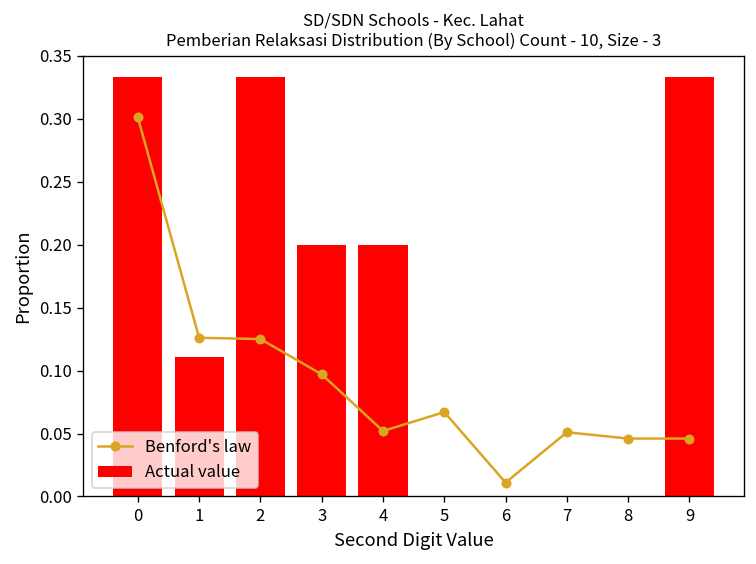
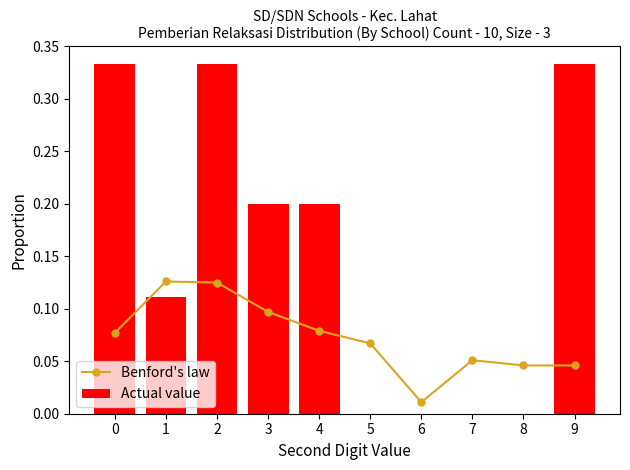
Benford's law, 0: 0.301 -> 0.077
Benford's law, 4: 0.052 -> 0.079
